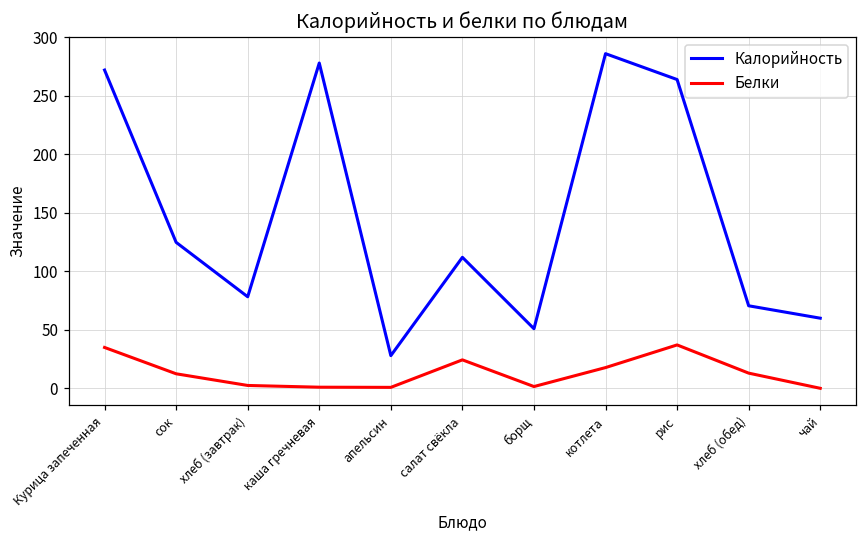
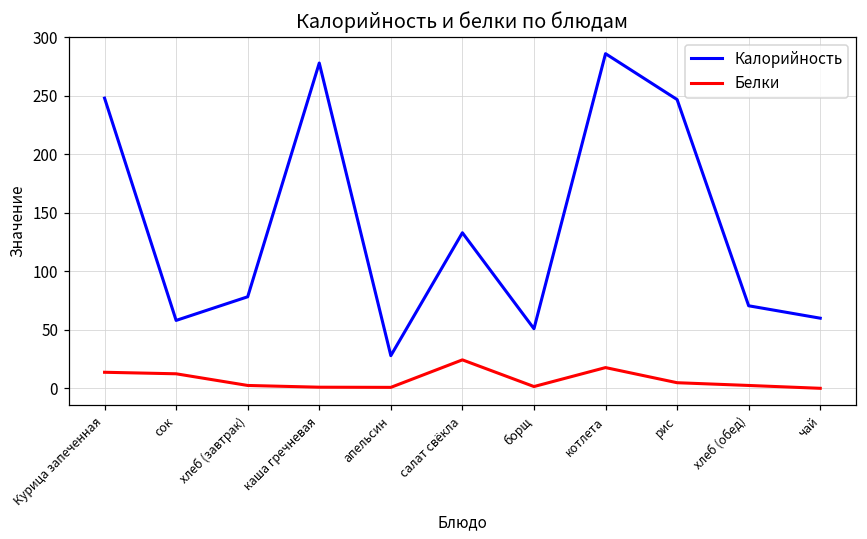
Калорийность, Курица запеченная: 272 -> 248
Белки, Курица запеченная: 35 -> 14
Калорийность, сок: 125 -> 58
Калорийность, салат свёкла: 112 -> 133
Калорийность, рис: 264 -> 247
Белки, рис: 37 -> 5
Белки, хлеб (обед): 13 -> 3
